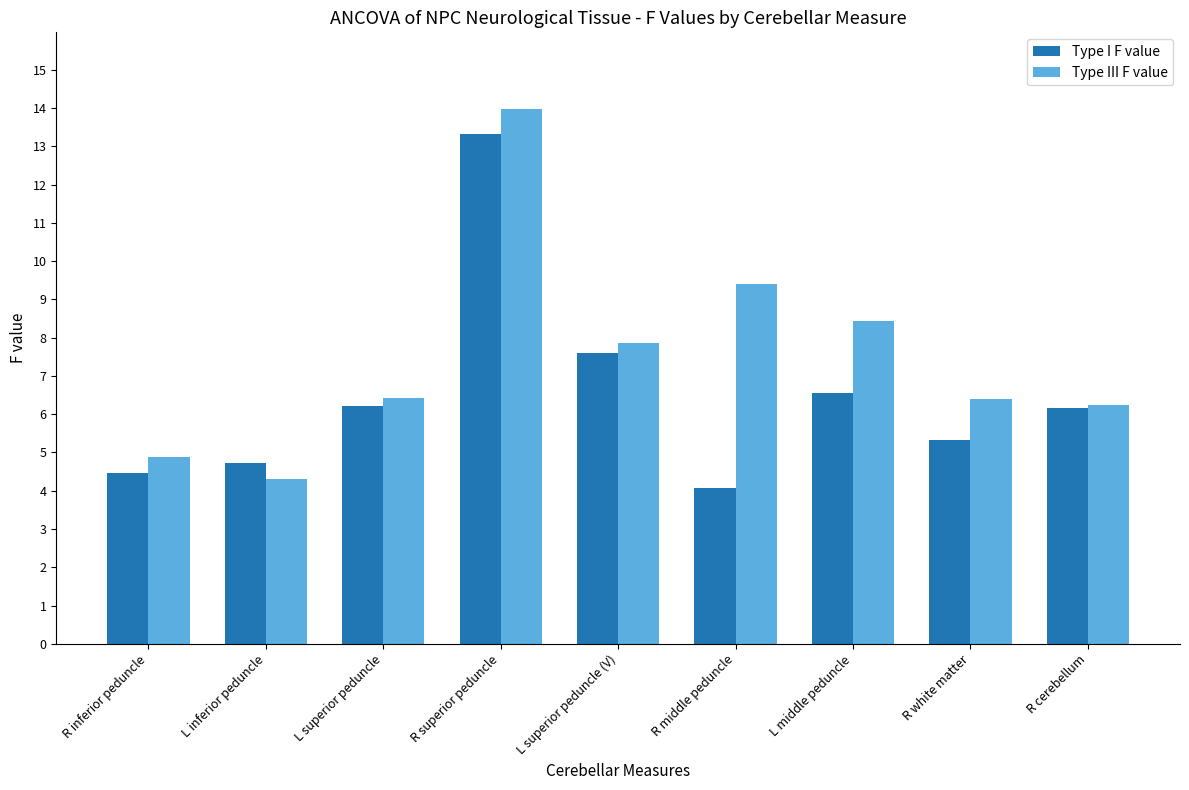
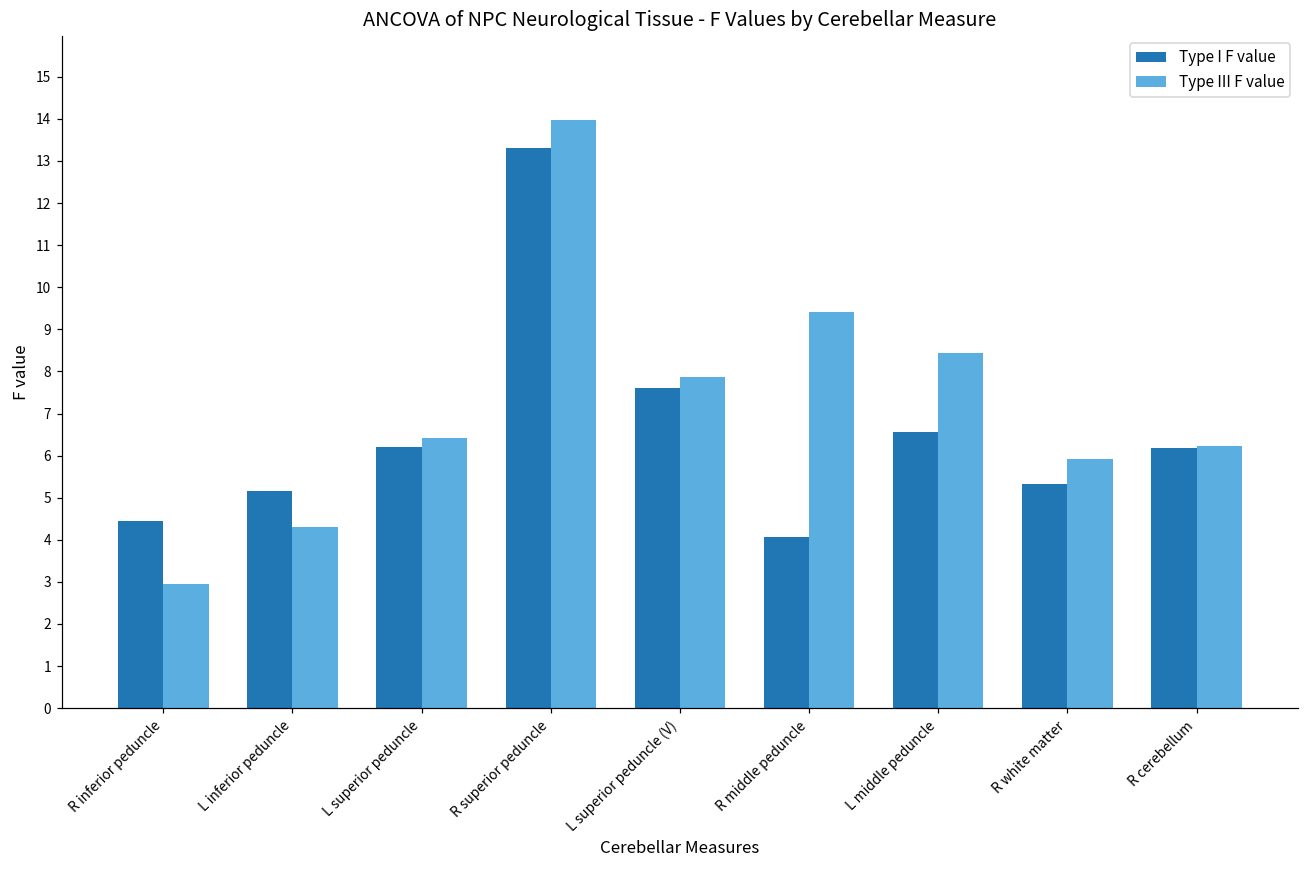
Type III F value, R inferior peduncle: 4.9 -> 2.9
Type I F value, L inferior peduncle: 4.7 -> 5.2
Type III F value, R white matter: 6.4 -> 5.9
